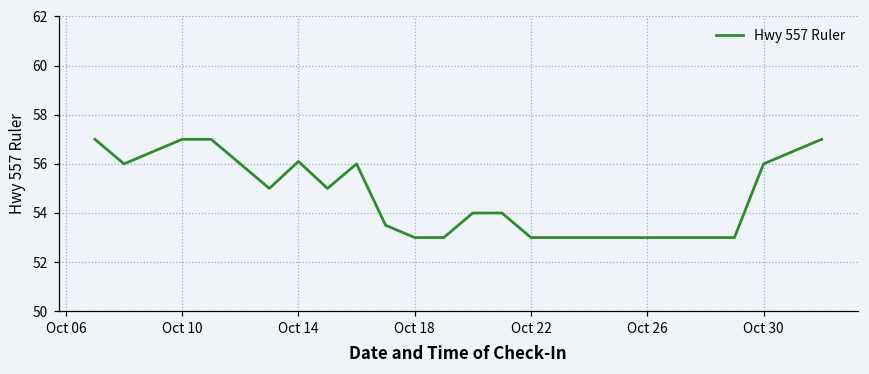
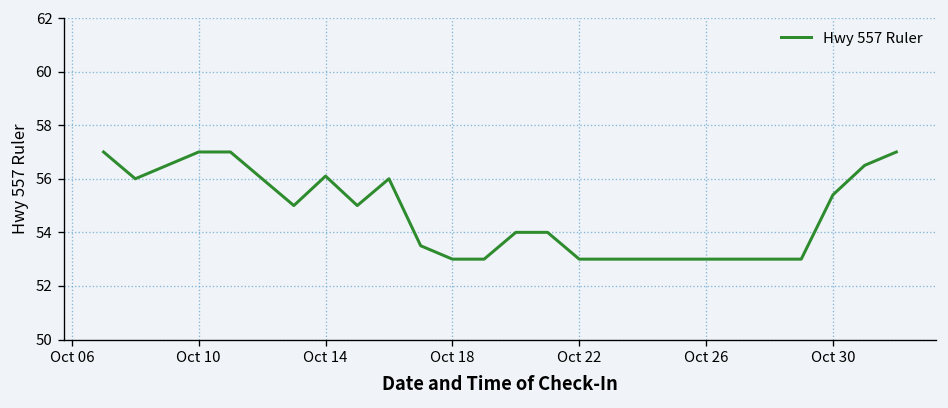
Oct 30: 56.0 -> 55.4
